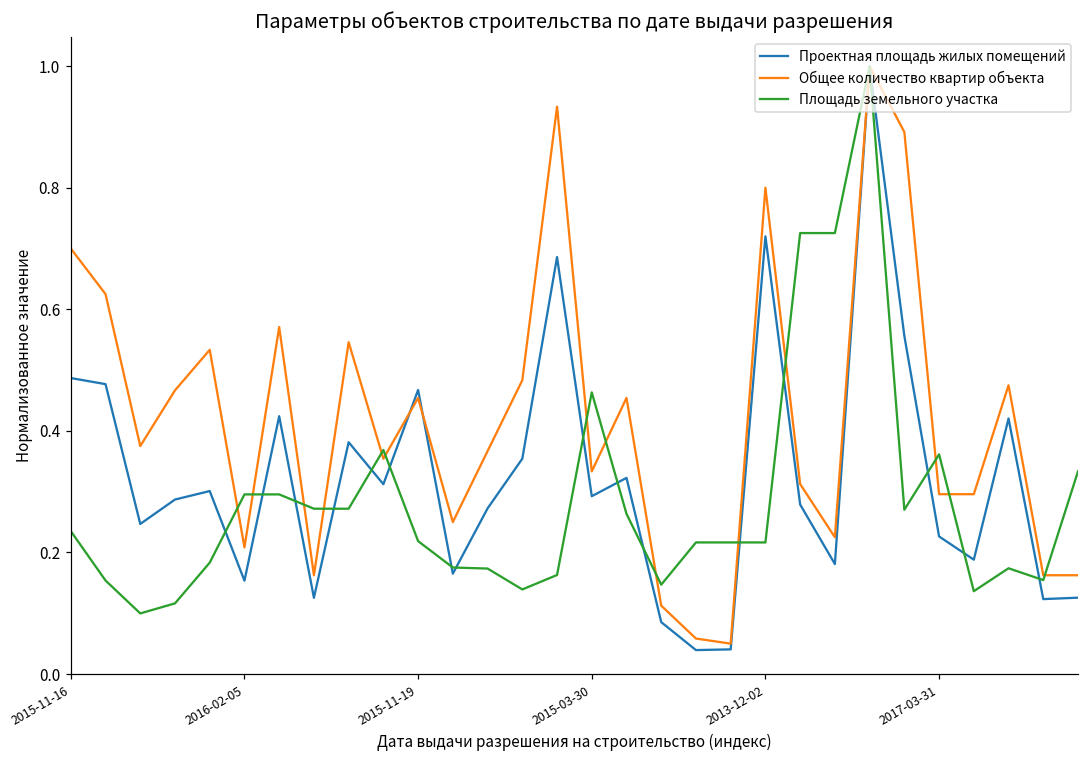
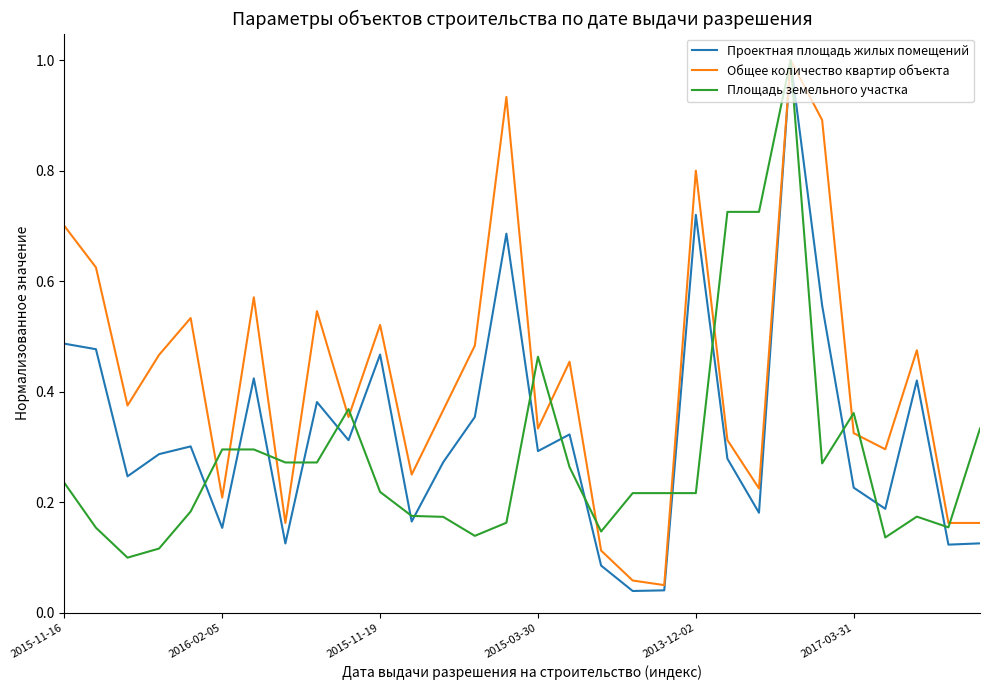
Общее количество квартир объекта, 2015-11-19: 0.45 -> 0.52
Общее количество квартир объекта, 2017-03-31: 0.30 -> 0.33
